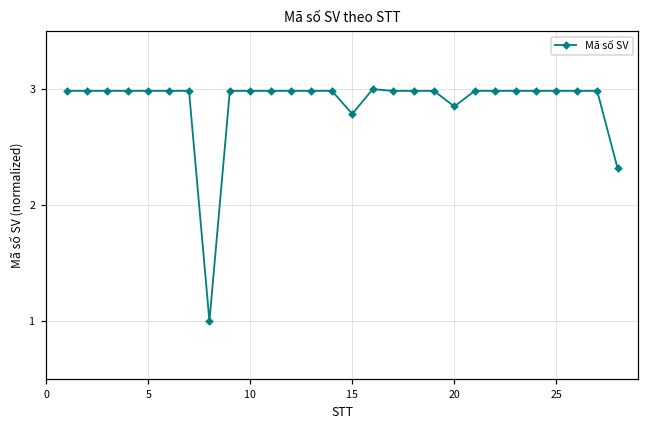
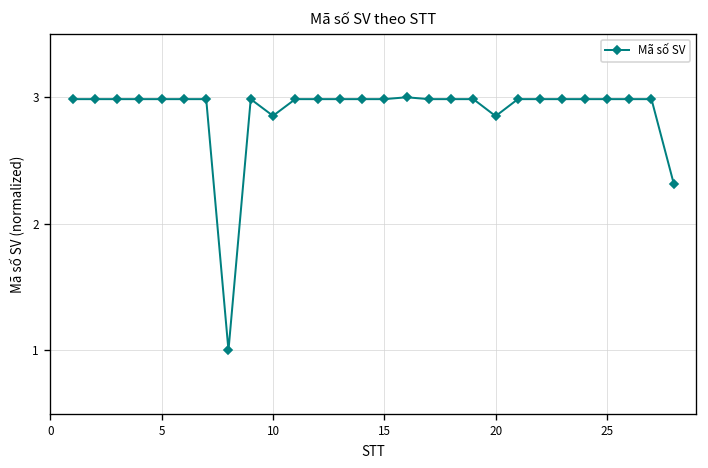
10: 2.99 -> 2.85
15: 2.79 -> 2.99
